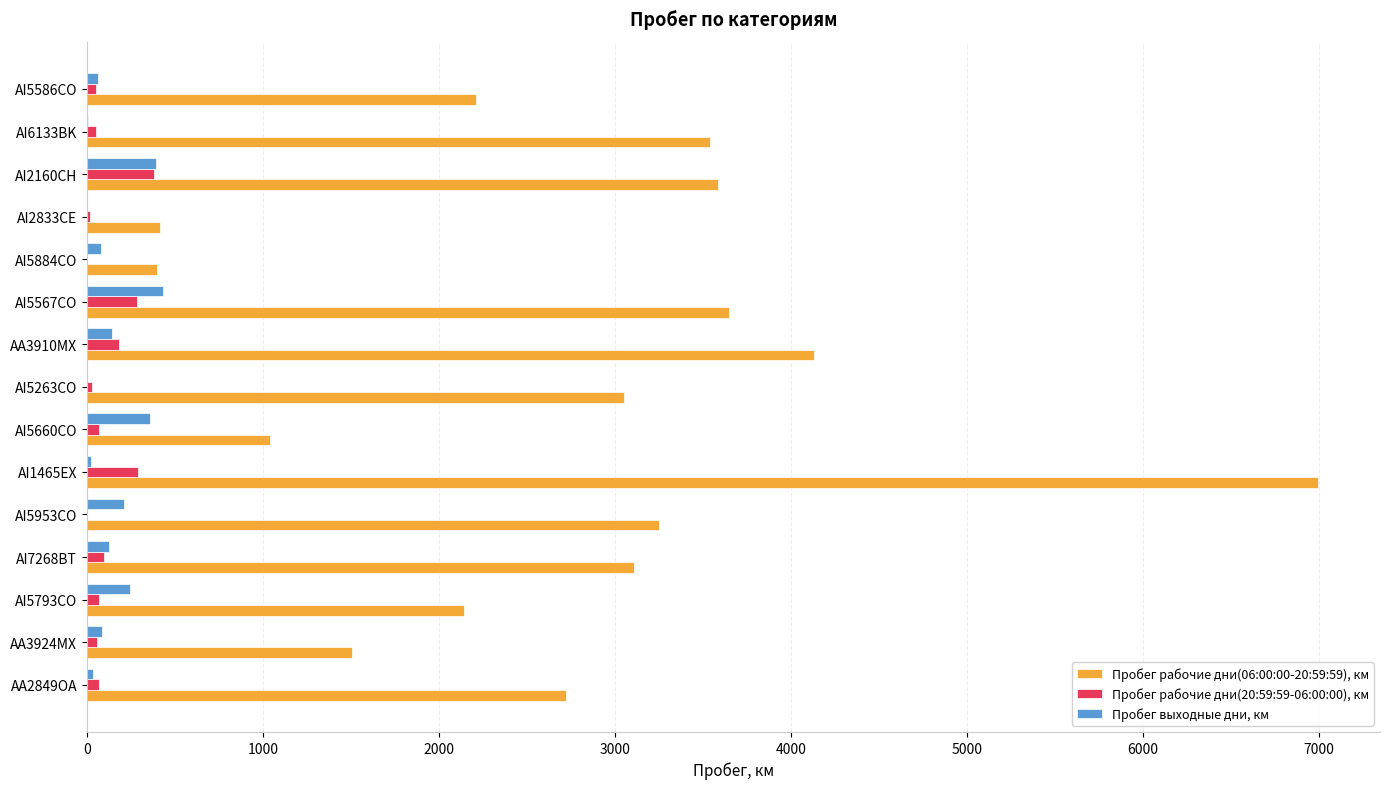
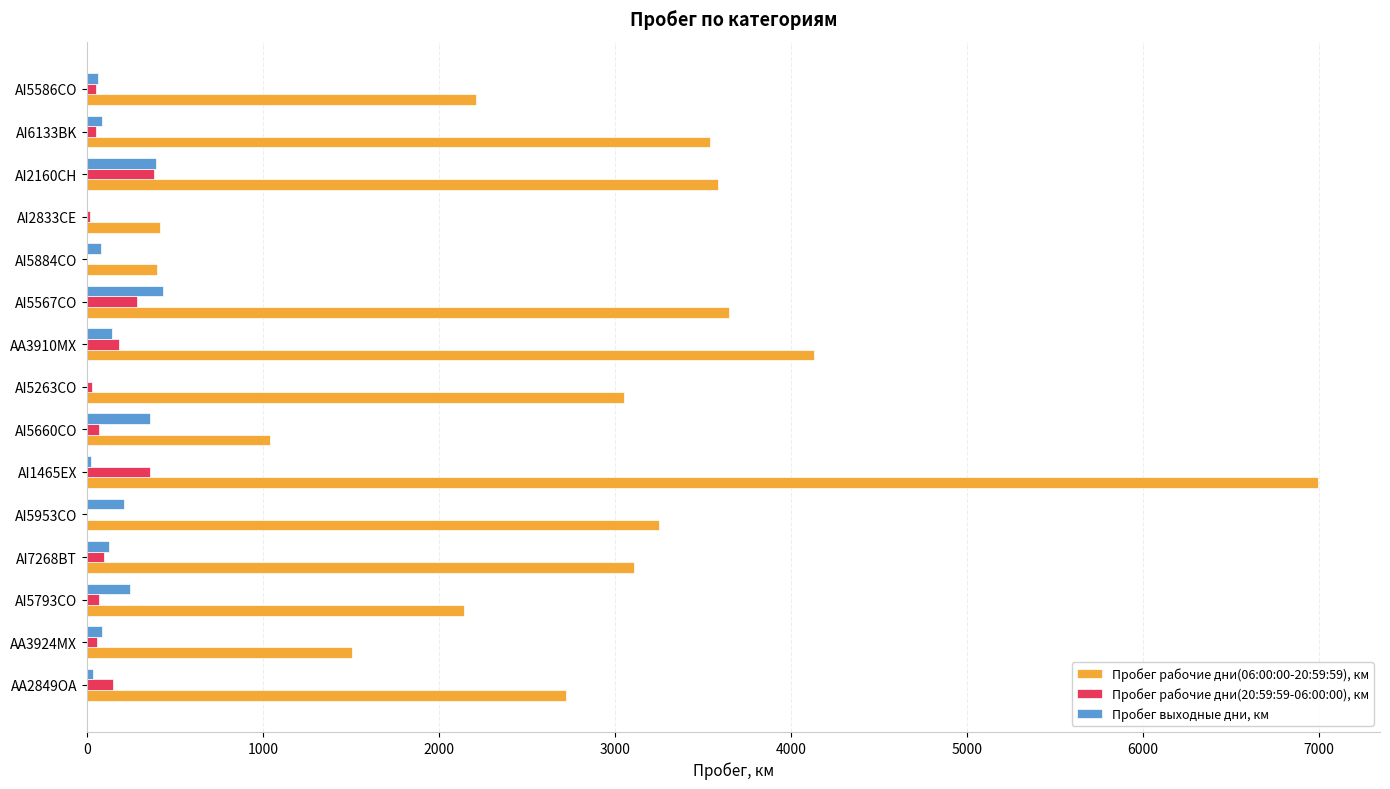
Пробег выходные дни, км, AI6133BK: 10 -> 90
Пробег рабочие дни(20:59:59-06:00:00), км, AI1465EX: 290 -> 360
Пробег рабочие дни(20:59:59-06:00:00), км, AA2849OA: 70 -> 150
